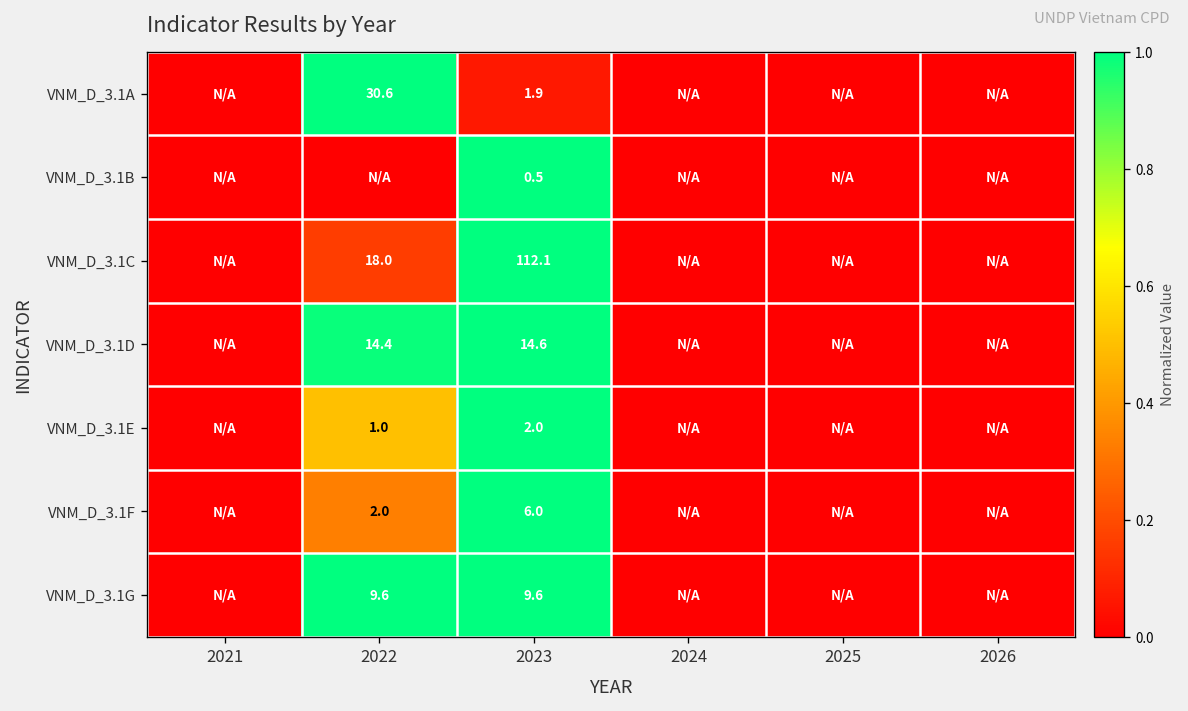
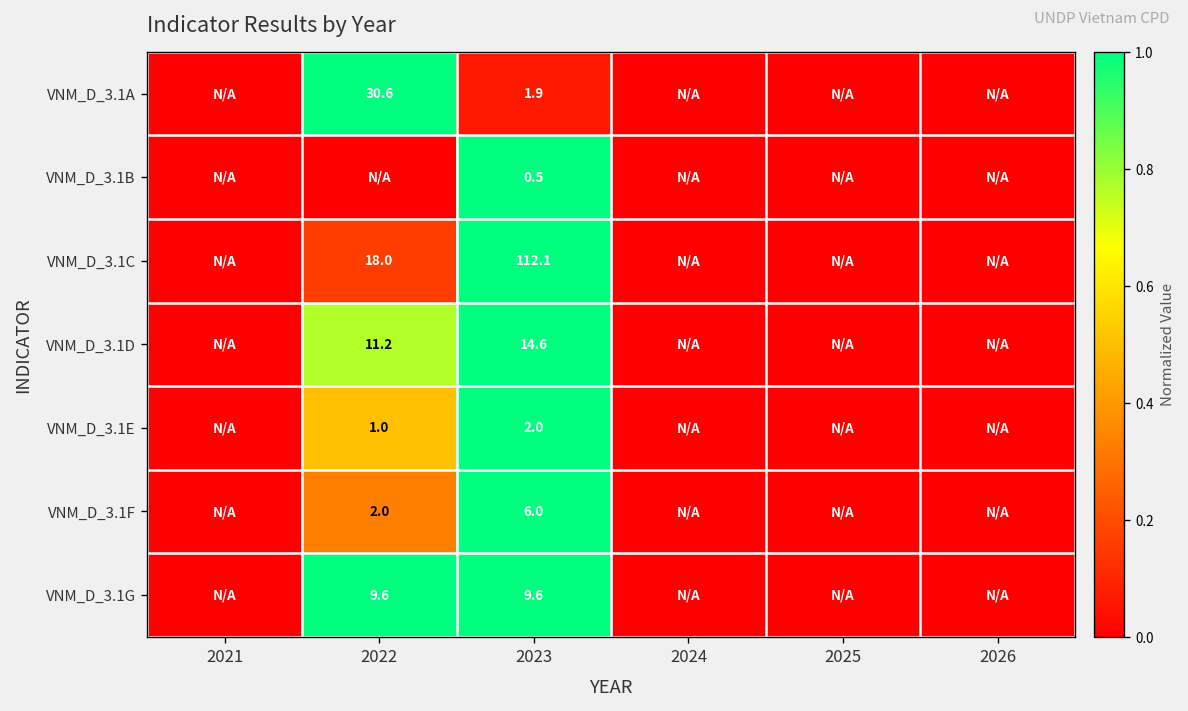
VNM_D_3.1D, 2022: 14.4 -> 11.2
